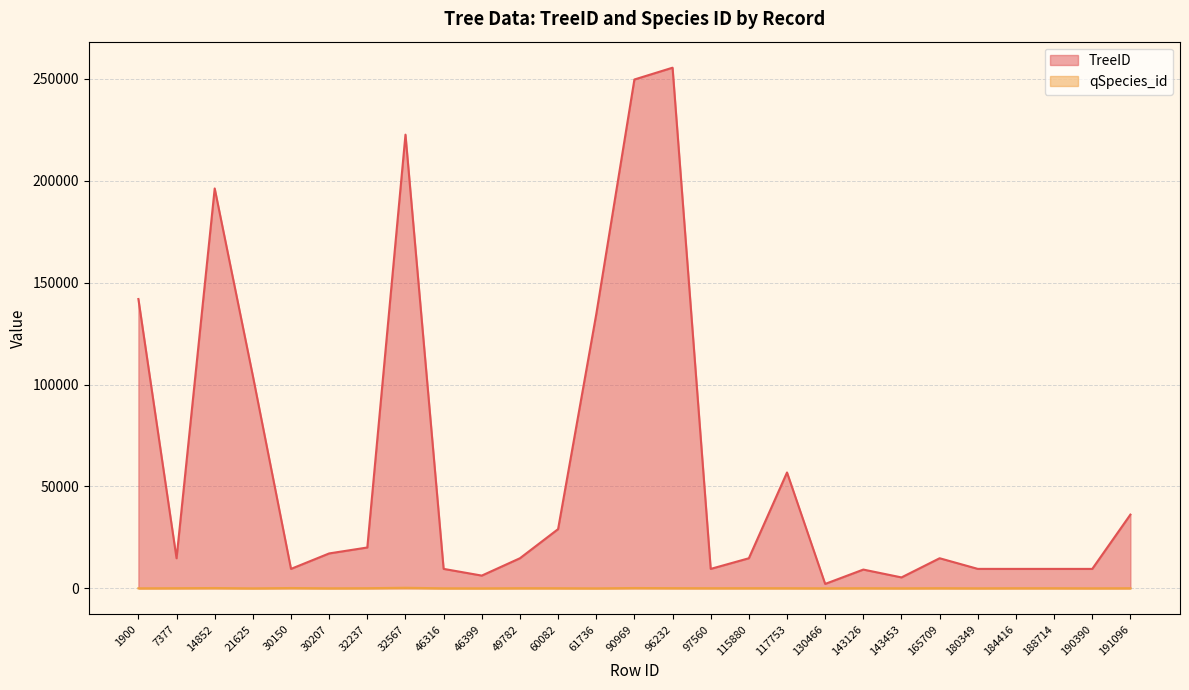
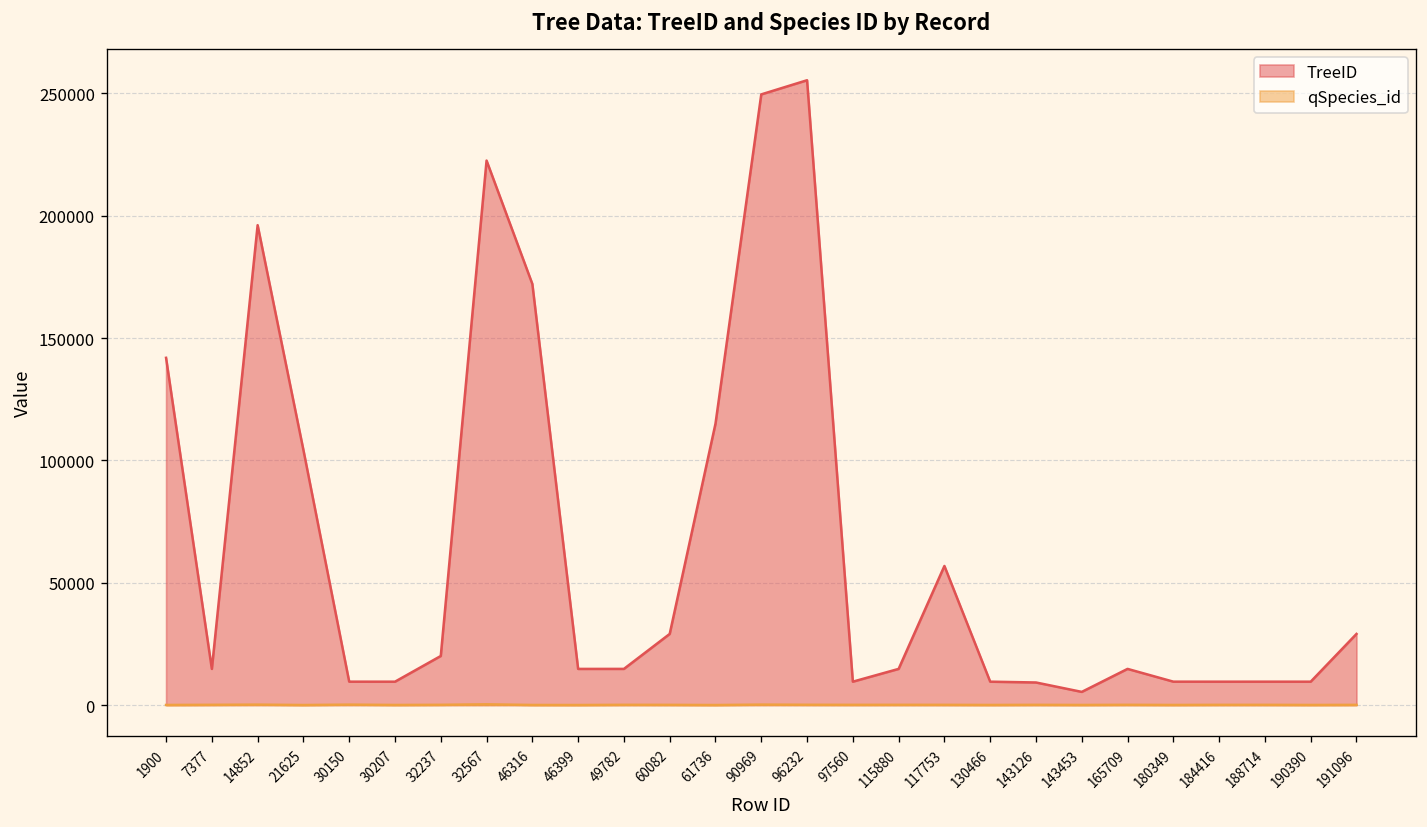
TreeID, 30207: 17000 -> 10000
TreeID, 46316: 10000 -> 172000
TreeID, 46399: 6000 -> 15000
TreeID, 61736: 134000 -> 115000
TreeID, 130466: 2000 -> 10000
TreeID, 191096: 36000 -> 29000
